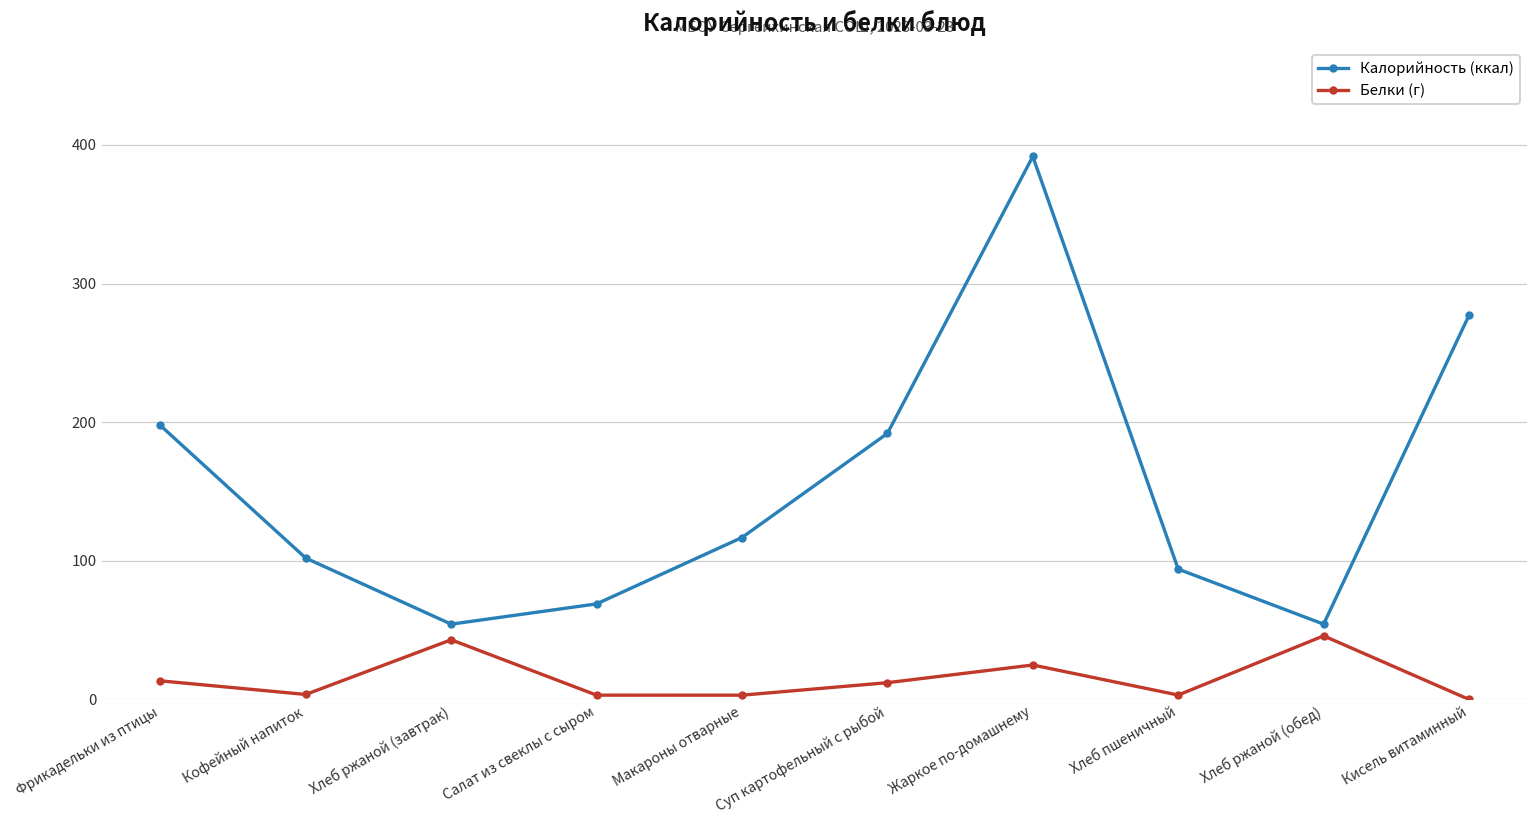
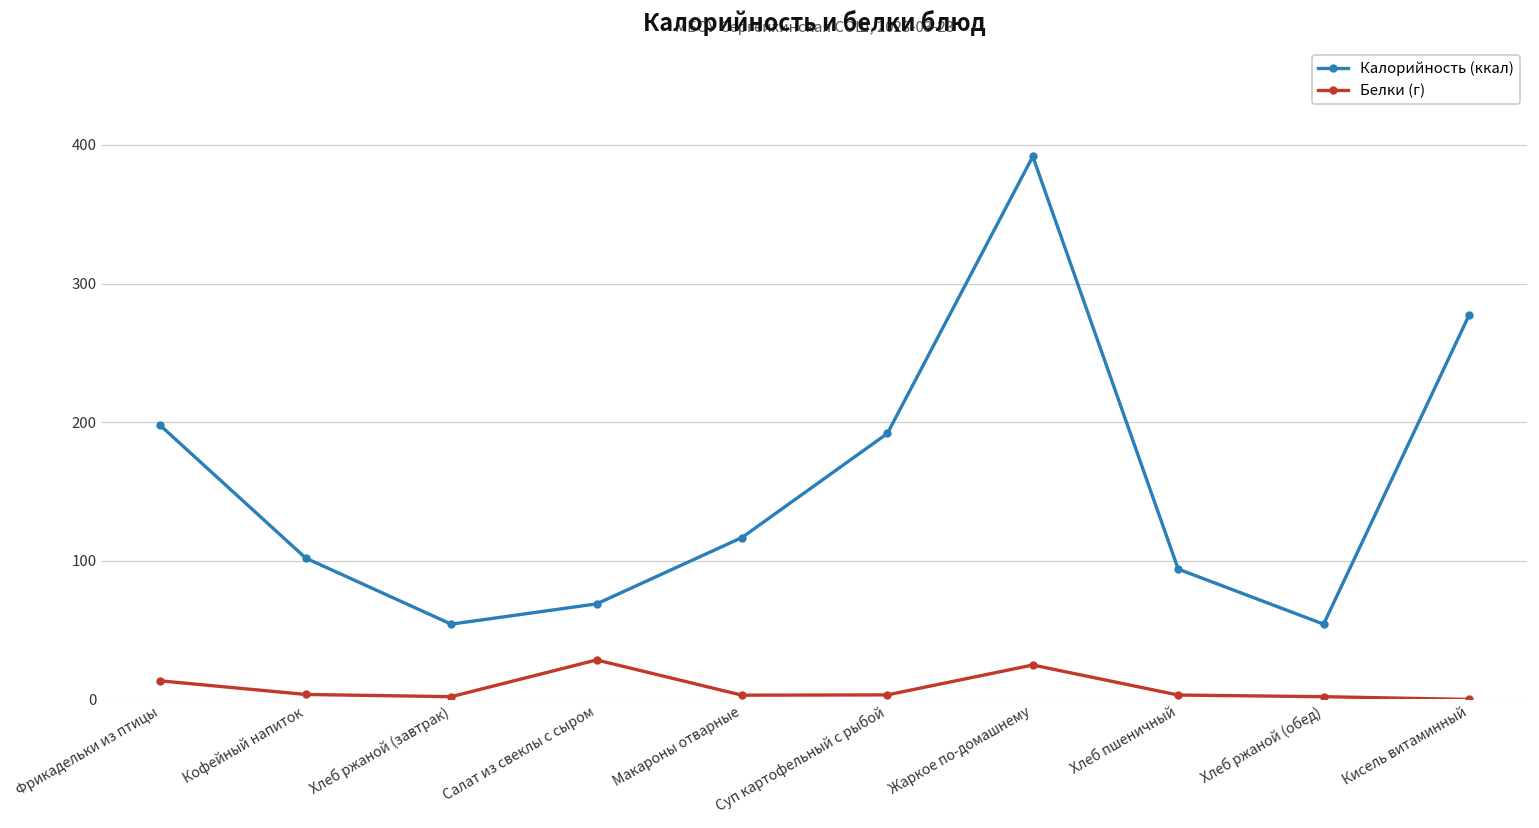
Белки (г), Хлеб ржаной (завтрак): 43 -> 2
Белки (г), Салат из свеклы с сыром: 3 -> 28
Белки (г), Суп картофельный с рыбой: 12 -> 3
Белки (г), Хлеб ржаной (обед): 46 -> 2
